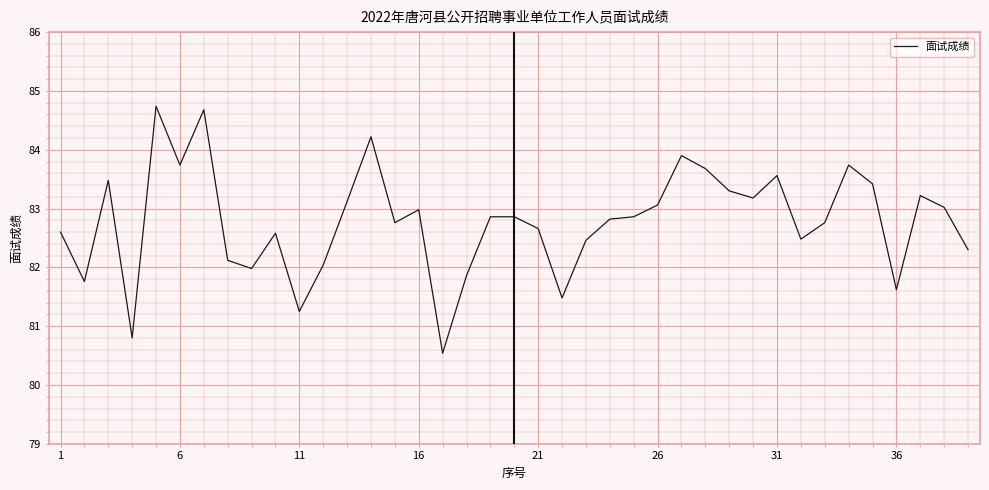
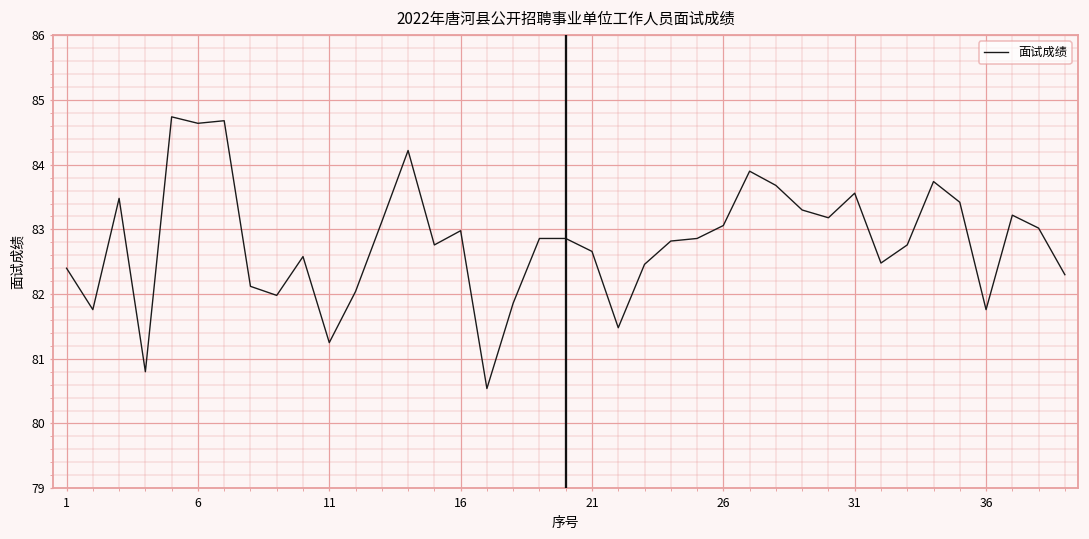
1: 82.6 -> 82.4
6: 83.7 -> 84.6
36: 81.6 -> 81.8
